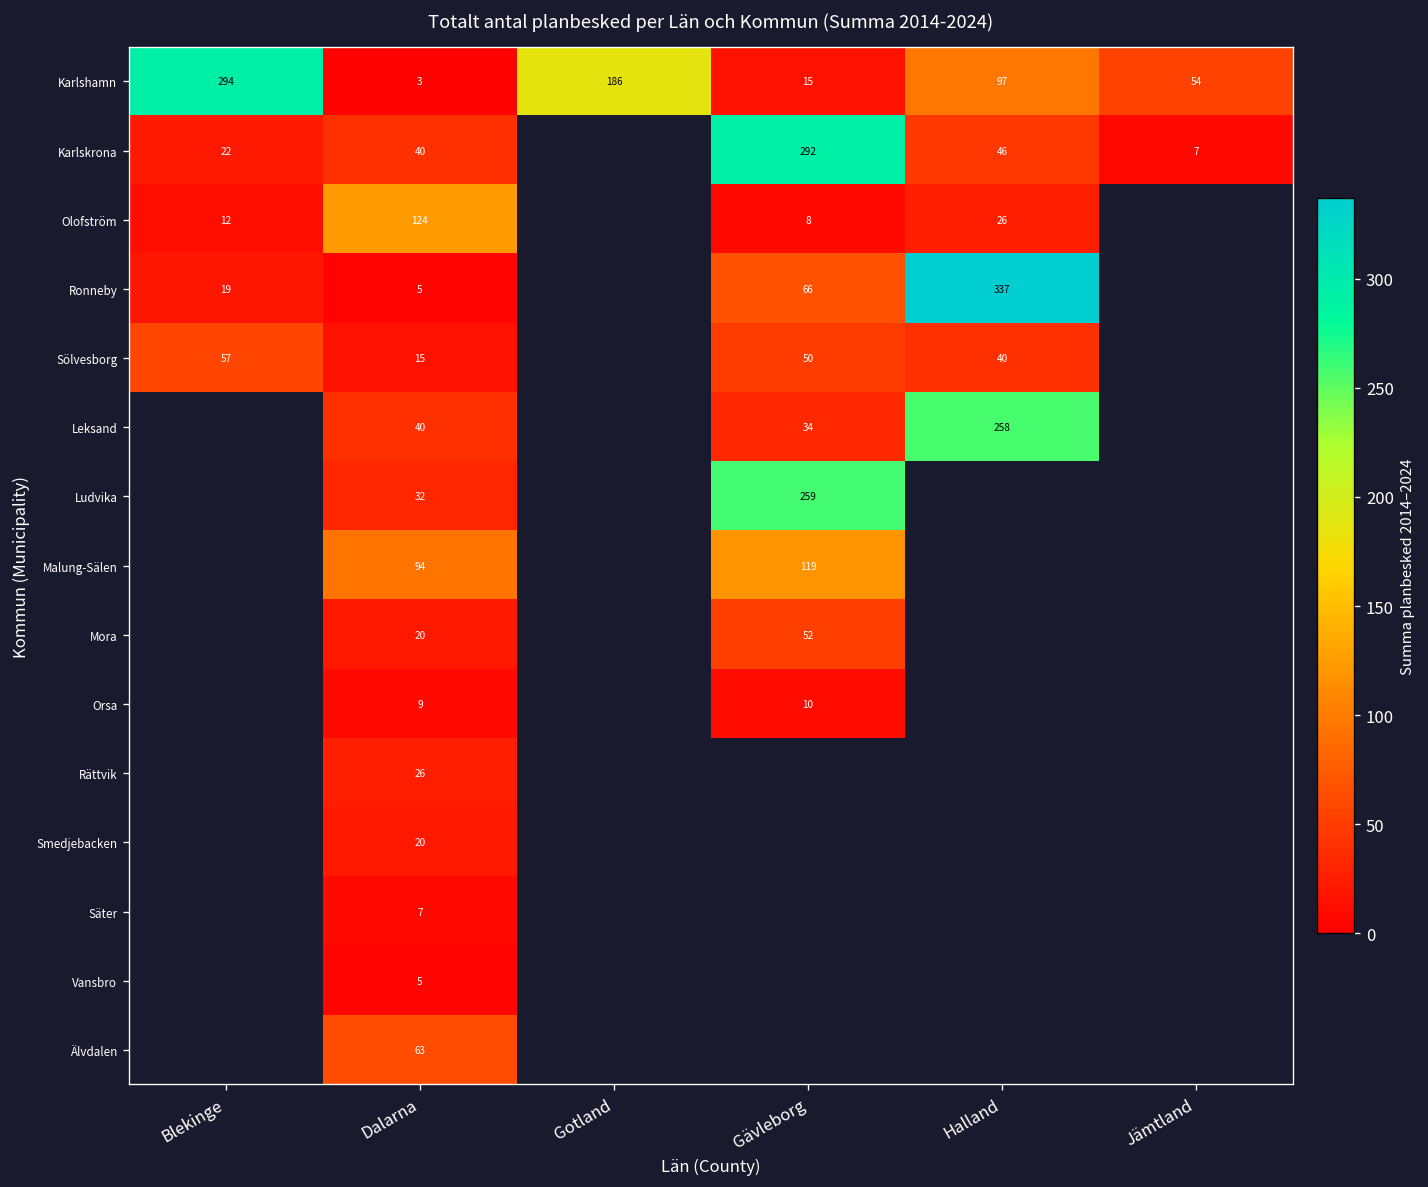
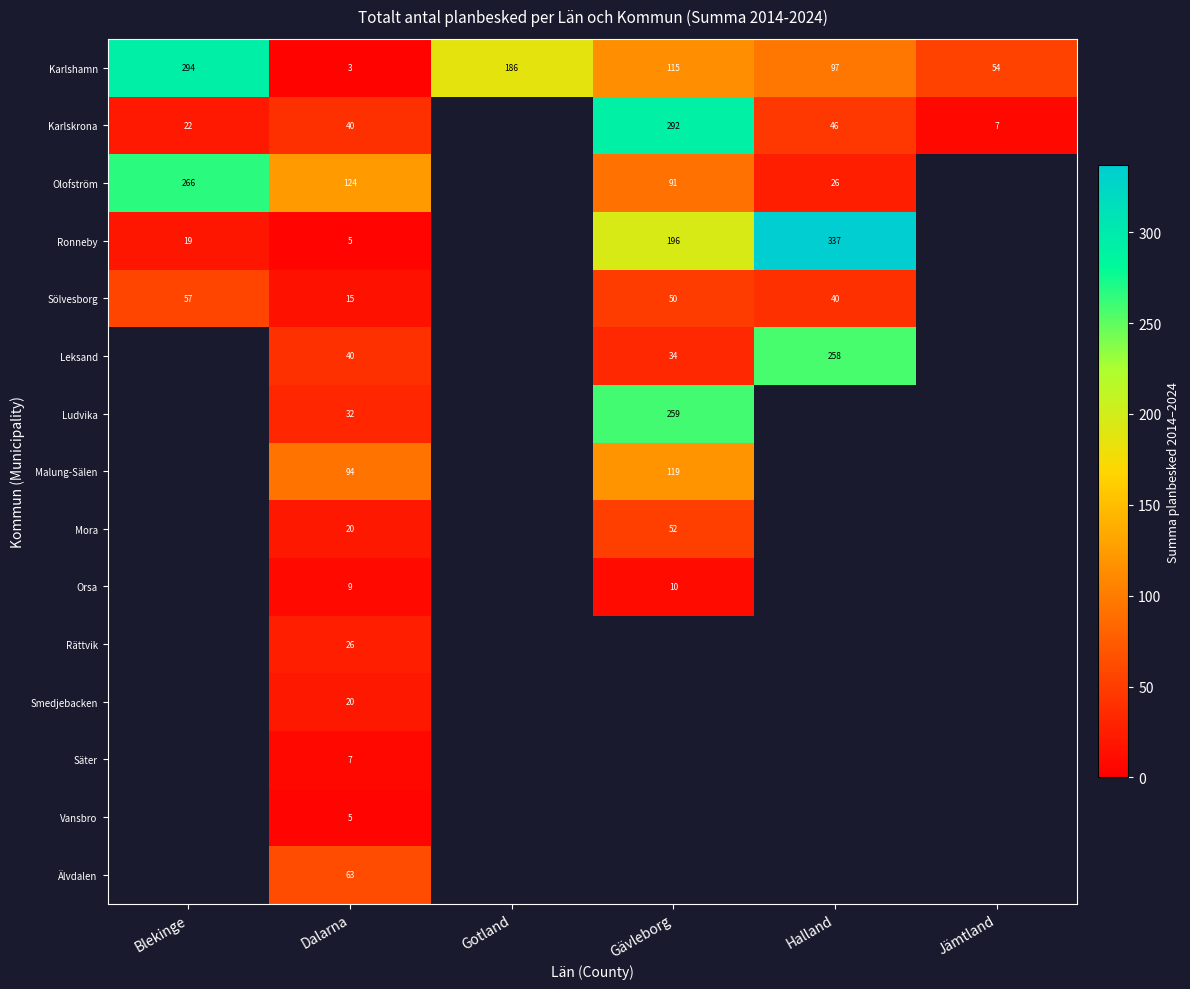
Karlshamn, Gävleborg: 15 -> 115
Olofström, Blekinge: 12 -> 266
Olofström, Gävleborg: 8 -> 91
Ronneby, Gävleborg: 66 -> 196
